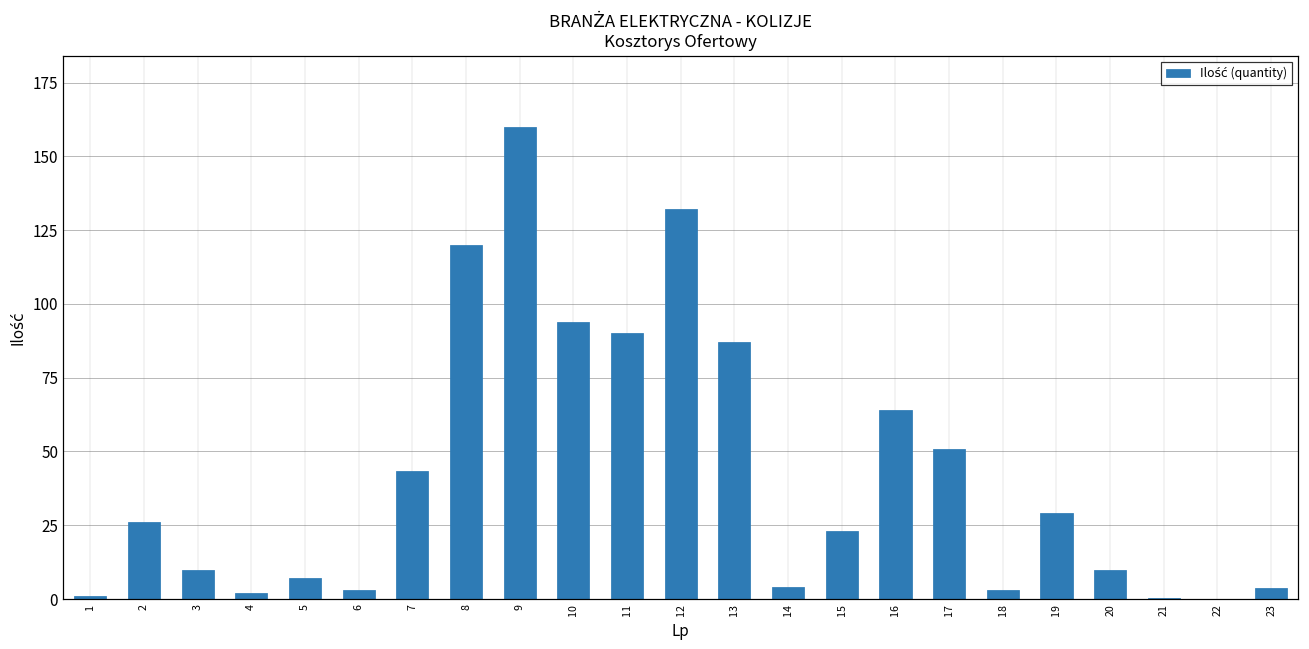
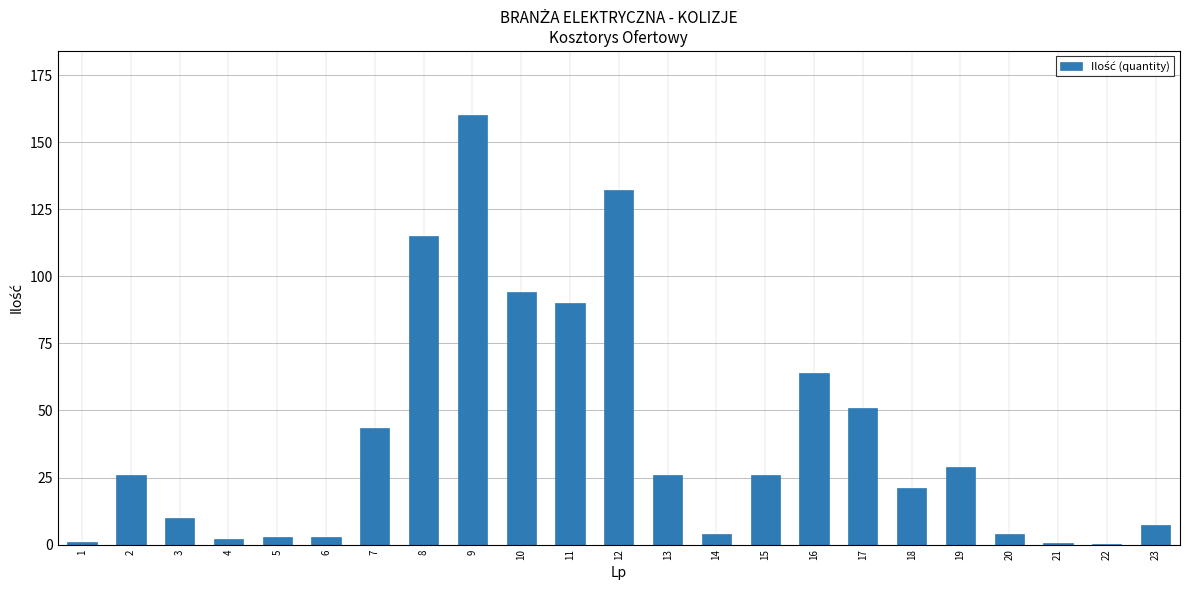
5: 7 -> 3
8: 120 -> 115
13: 87 -> 26
15: 23 -> 26
18: 3 -> 21
20: 10 -> 4
23: 4 -> 7
